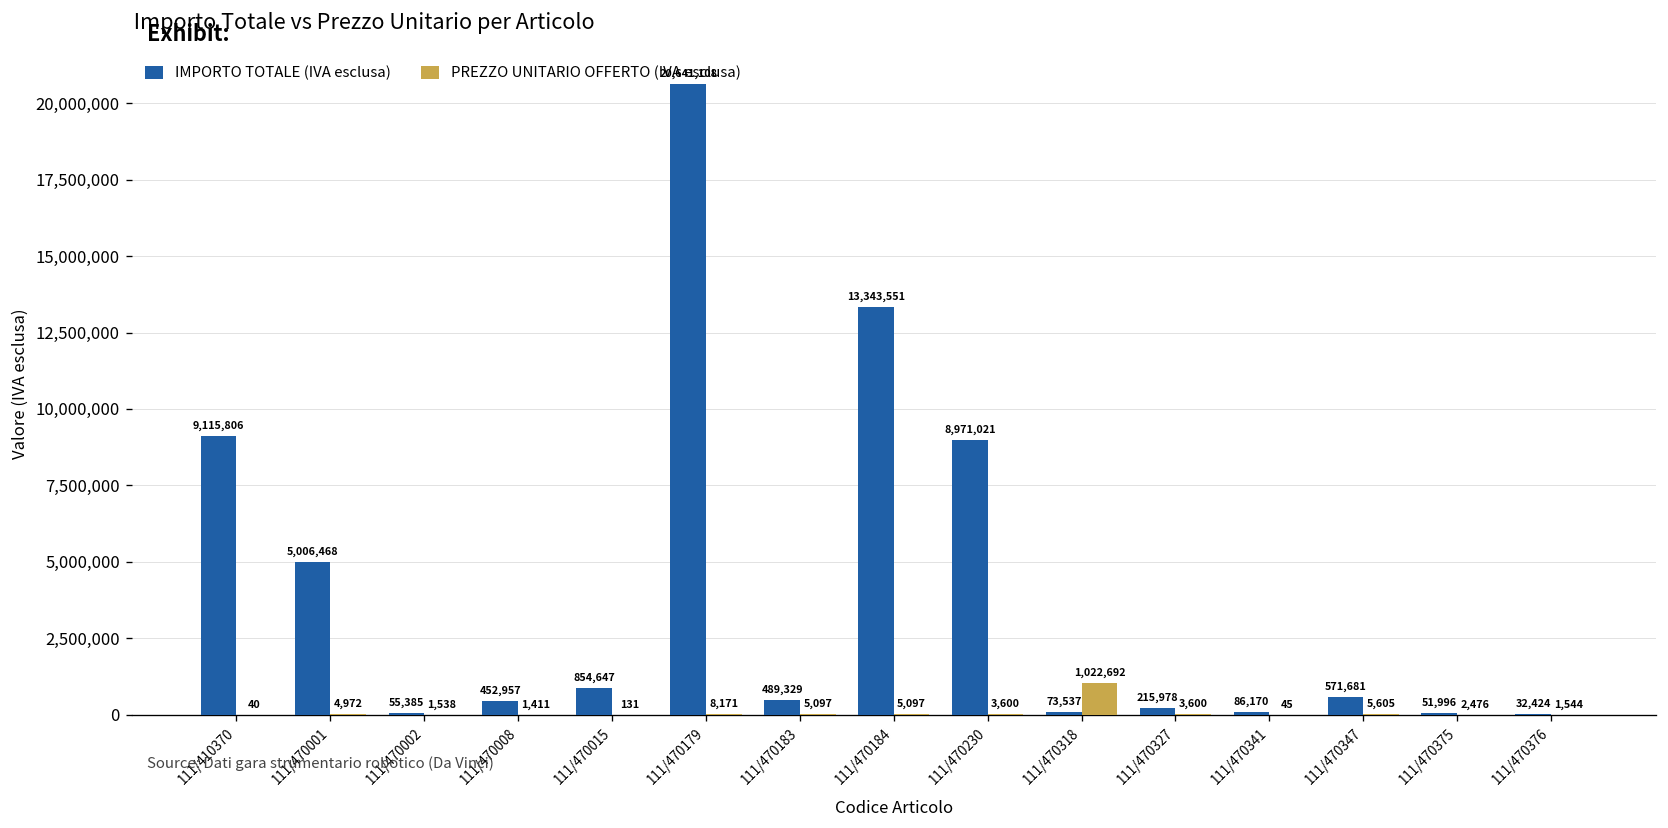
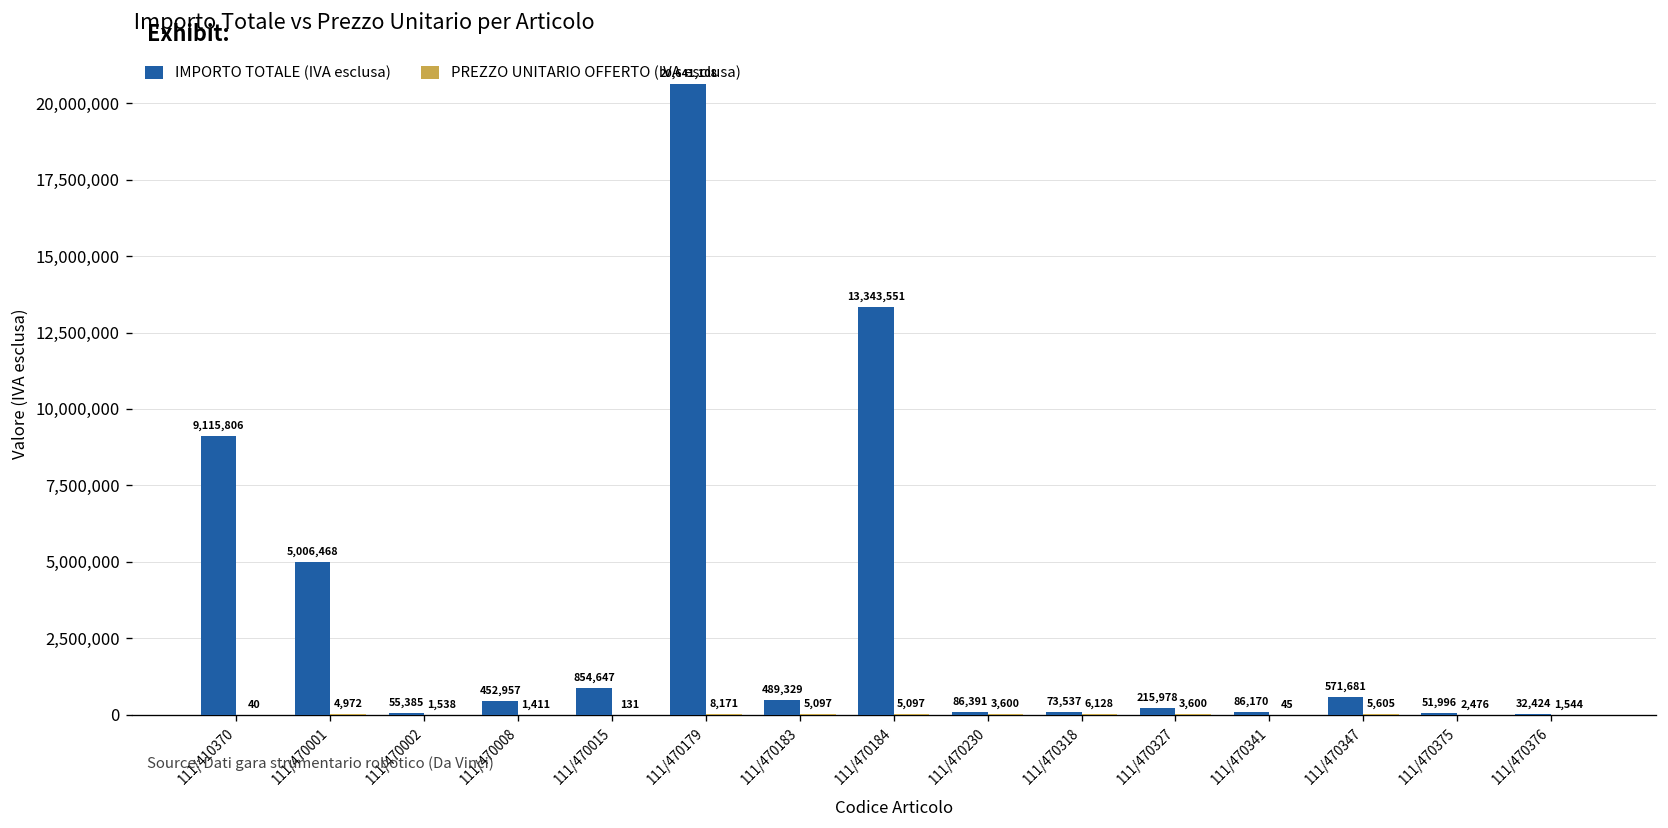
IMPORTO TOTALE (IVA esclusa), 111/470230: 8,971,021 -> 86,391
PREZZO UNITARIO OFFERTO (IVA esclusa), 111/470318: 1,022,692 -> 6,128
